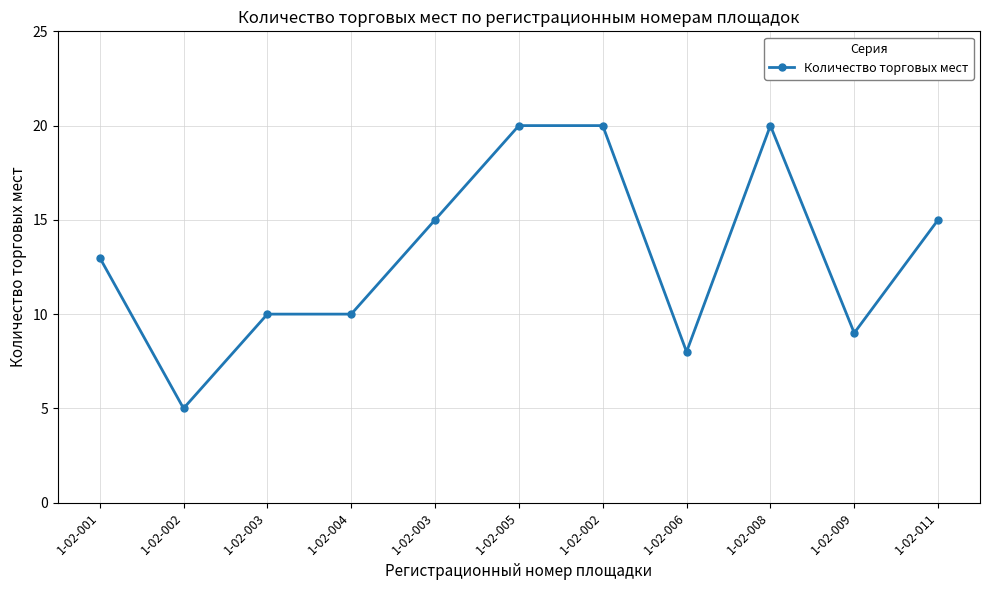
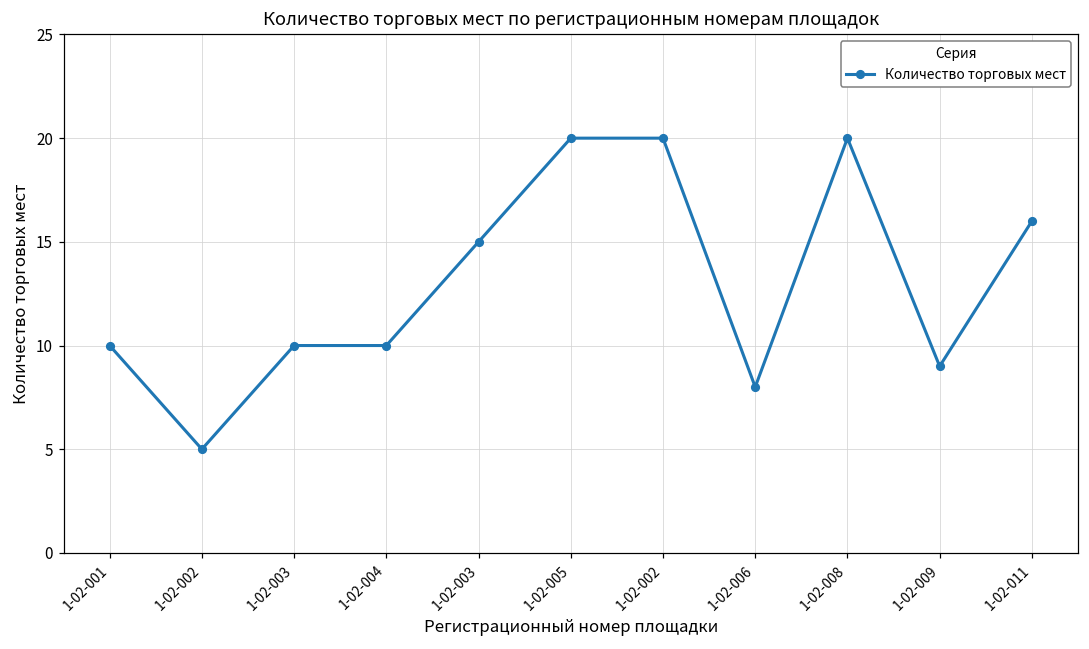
1-02-001: 13 -> 10
1-02-011: 15 -> 16
